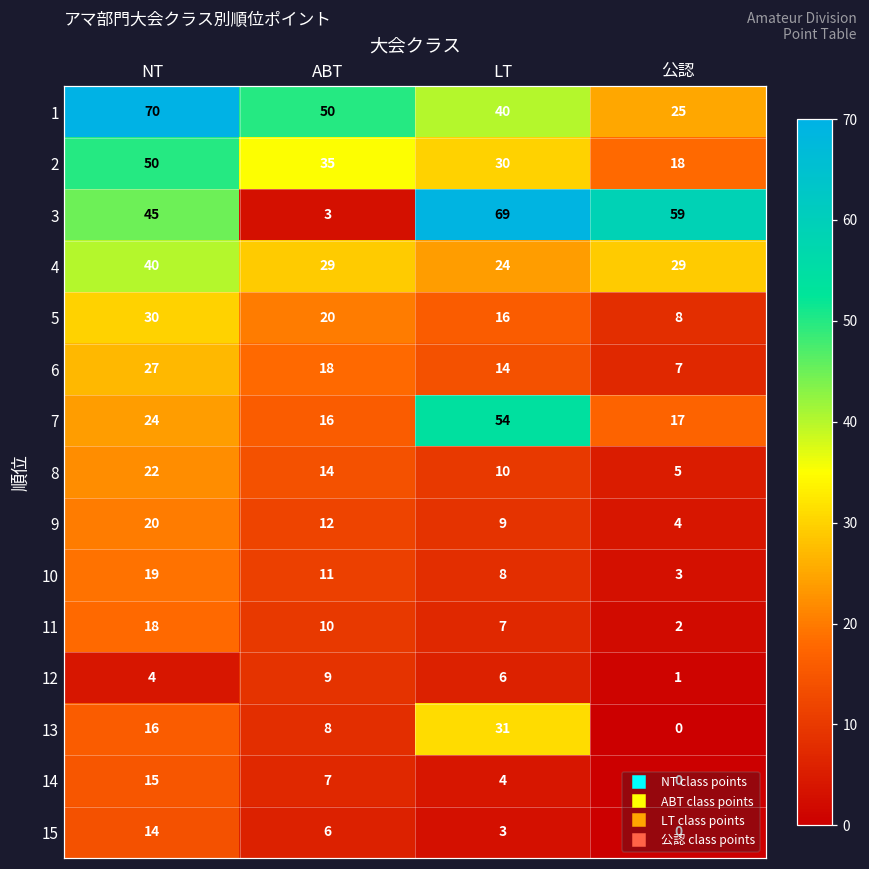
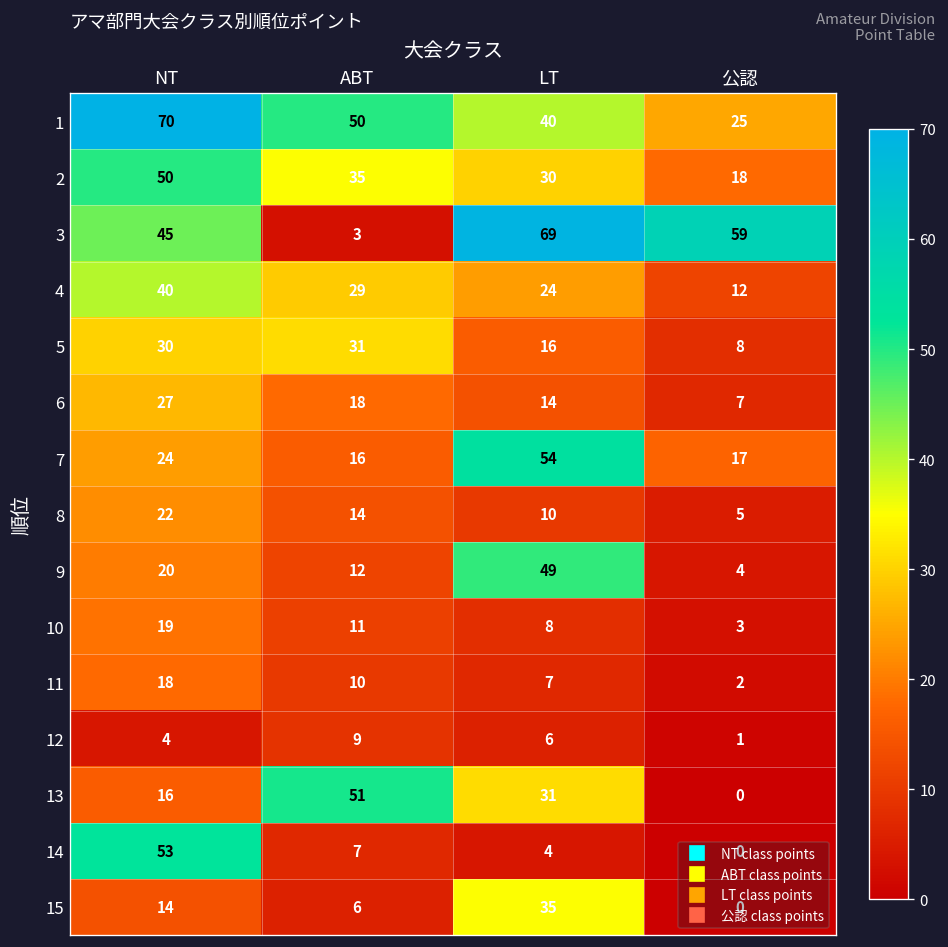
4, 公認: 29 -> 12
5, ABT: 20 -> 31
9, LT: 9 -> 49
13, ABT: 8 -> 51
14, NT: 15 -> 53
15, LT: 3 -> 35
